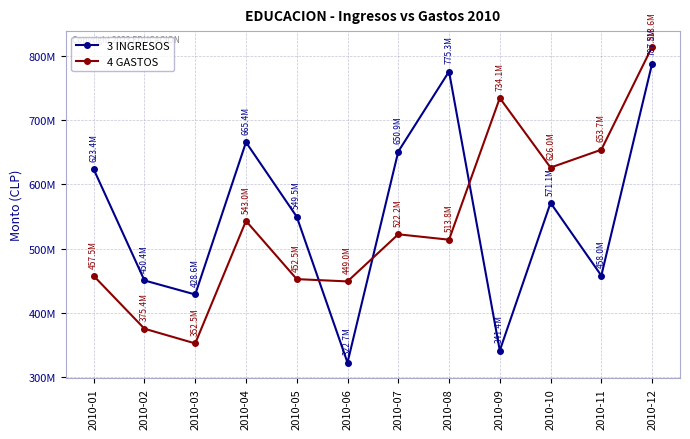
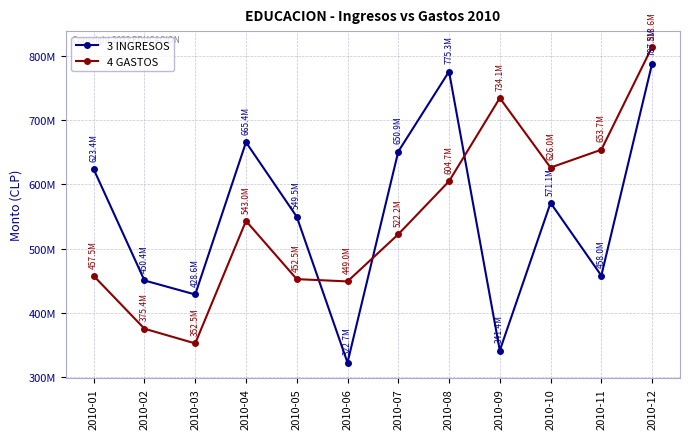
4 GASTOS, 2010-08: 513.8M -> 604.7M
